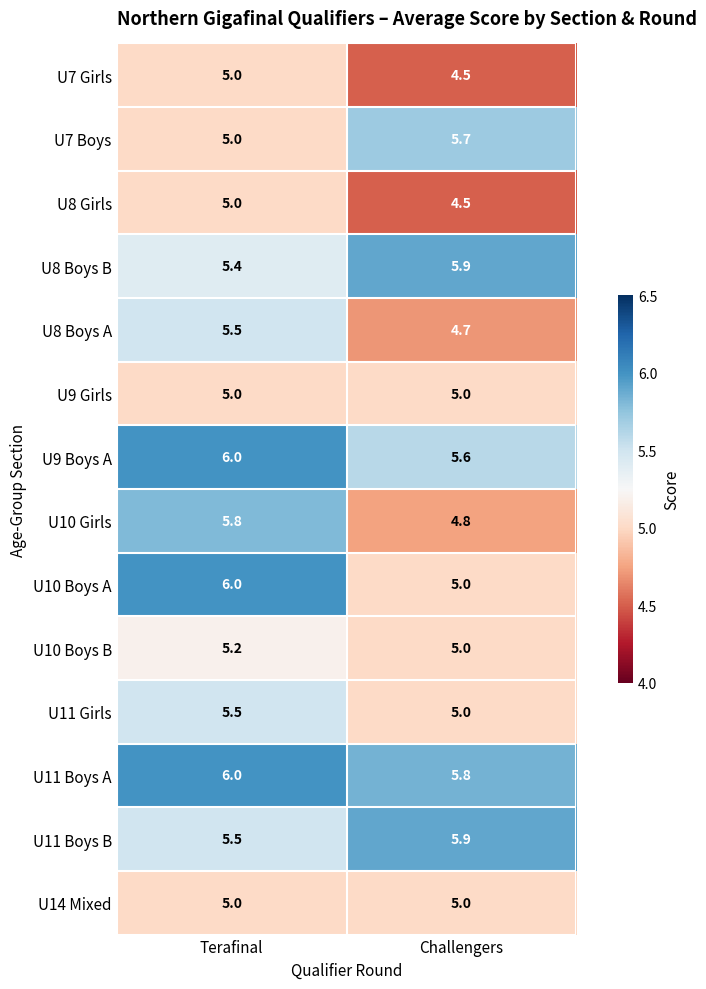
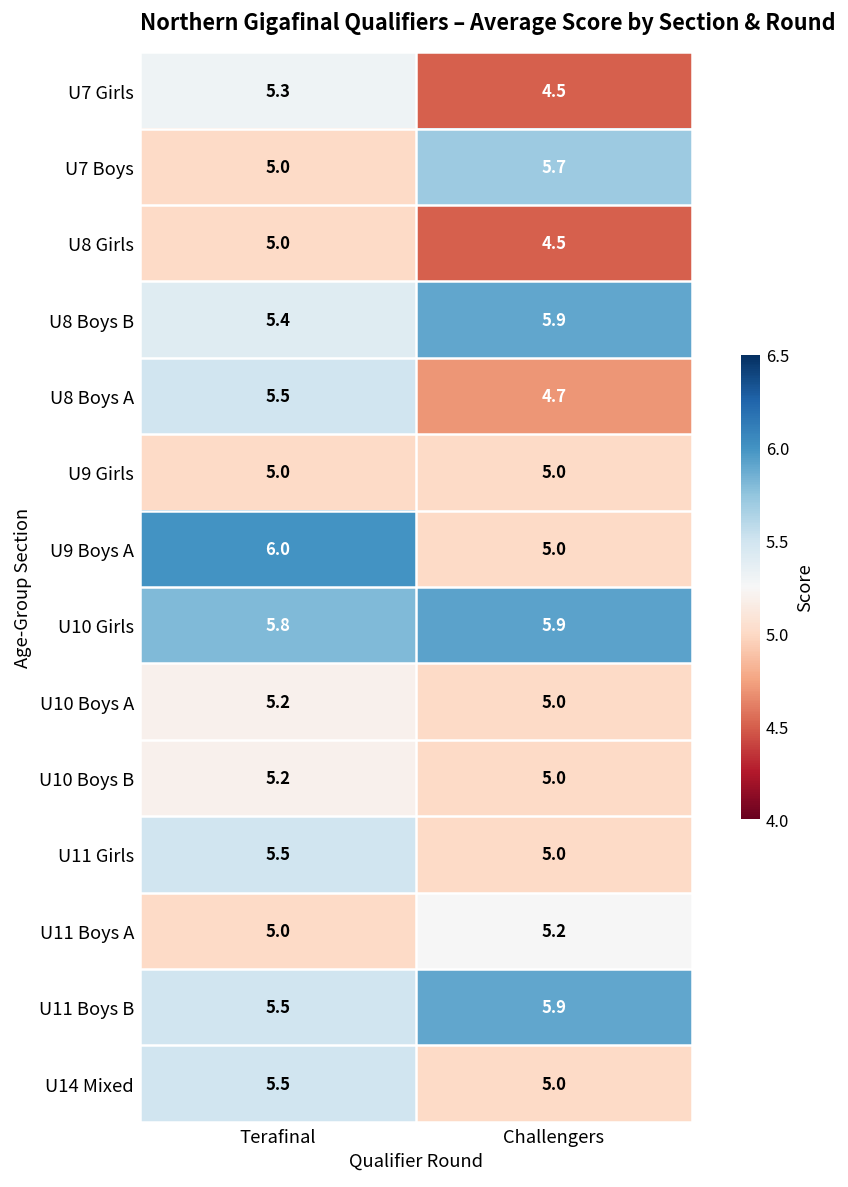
U7 Girls, Terafinal: 5.0 -> 5.3
U9 Boys A, Challengers: 5.6 -> 5.0
U10 Girls, Challengers: 4.8 -> 5.9
U10 Boys A, Terafinal: 6.0 -> 5.2
U11 Boys A, Terafinal: 6.0 -> 5.0
U11 Boys A, Challengers: 5.8 -> 5.2
U14 Mixed, Terafinal: 5.0 -> 5.5
